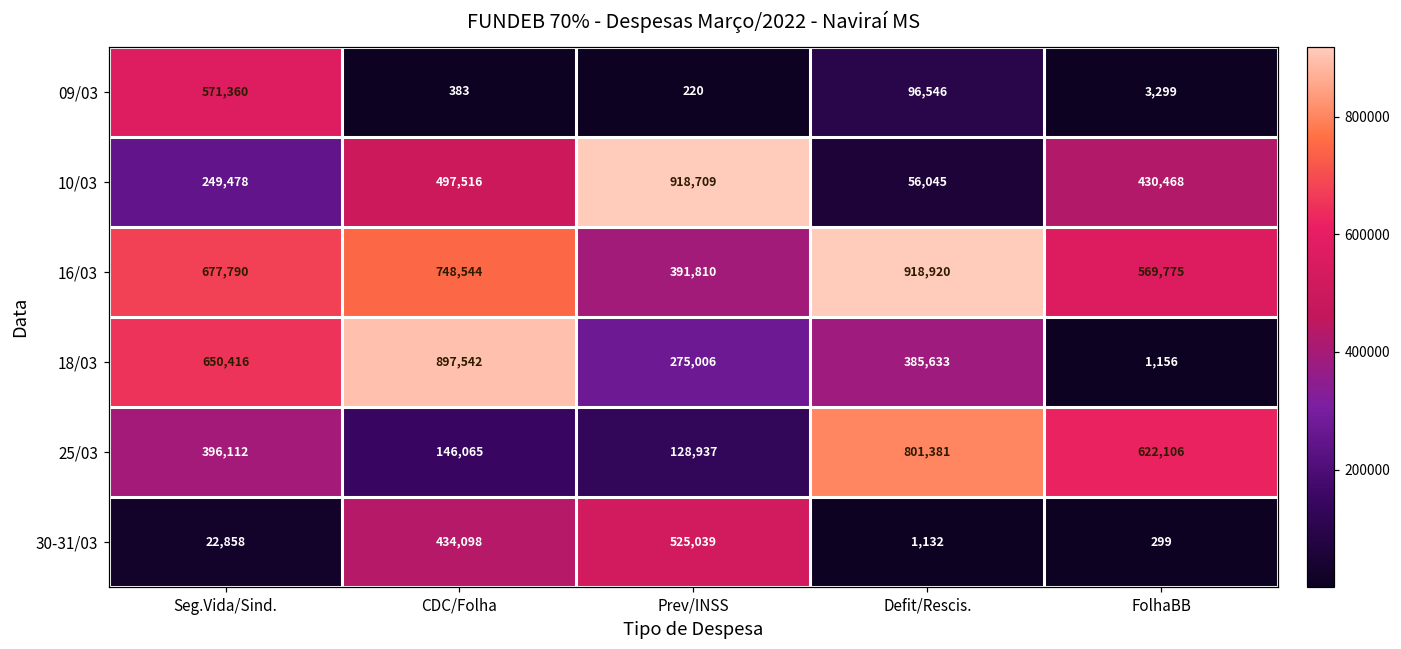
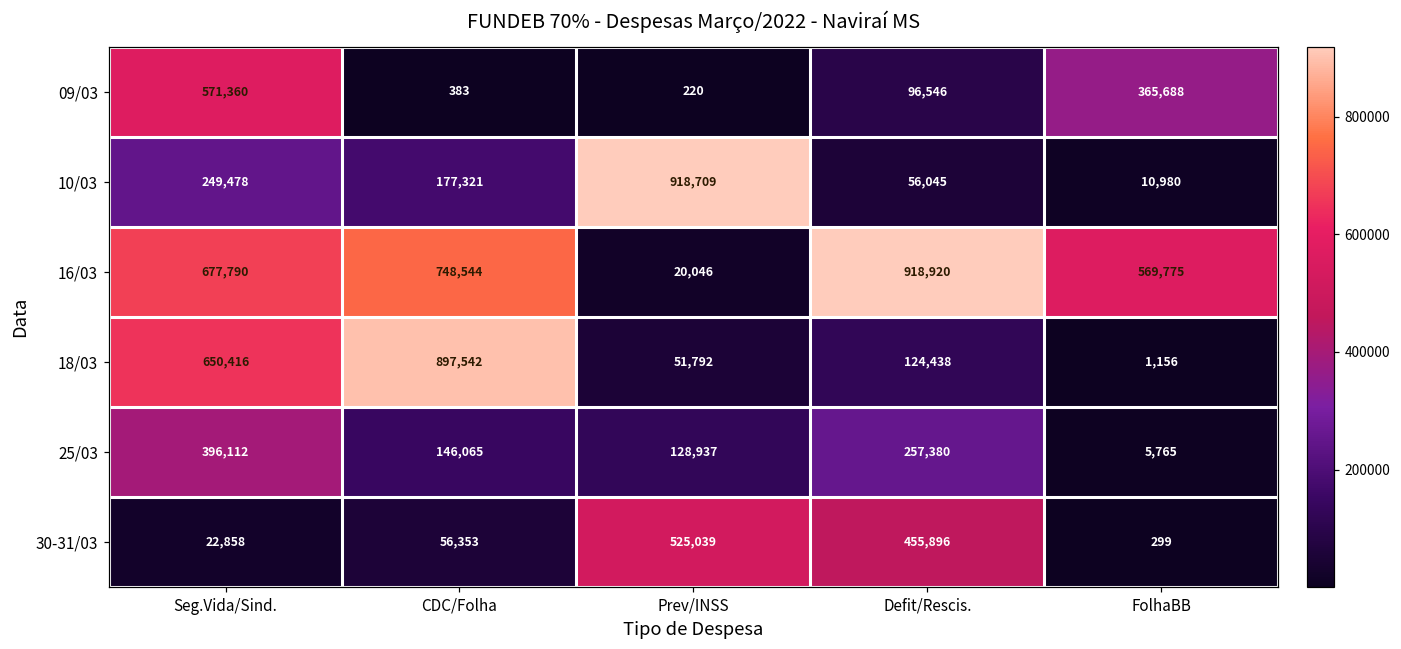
09/03, FolhaBB: 3,299 -> 365,688
10/03, CDC/Folha: 497,516 -> 177,321
10/03, FolhaBB: 430,468 -> 10,980
16/03, Prev/INSS: 391,810 -> 20,046
18/03, Prev/INSS: 275,006 -> 51,792
18/03, Defit/Rescis.: 385,633 -> 124,438
25/03, Defit/Rescis.: 801,381 -> 257,380
25/03, FolhaBB: 622,106 -> 5,765
30-31/03, CDC/Folha: 434,098 -> 56,353
30-31/03, Defit/Rescis.: 1,132 -> 455,896
